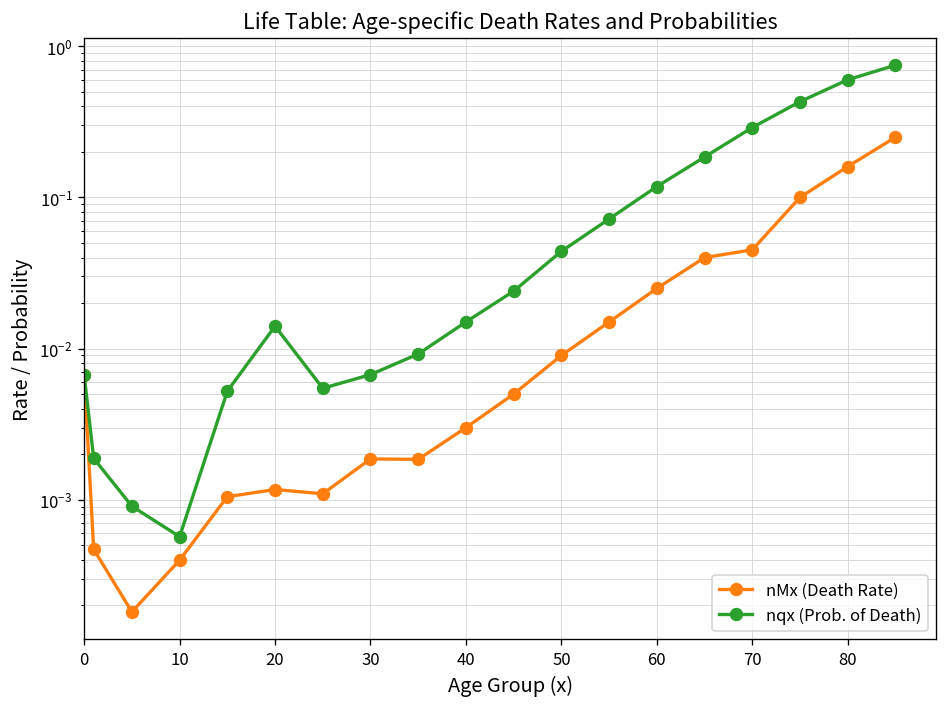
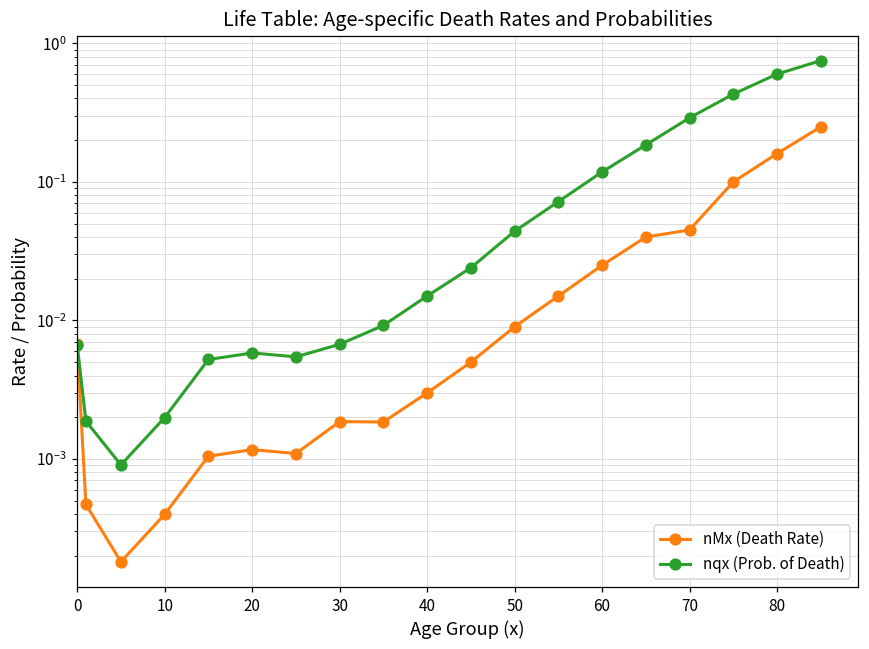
nqx (Prob. of Death), 10: 0.0006 -> 0.0020
nqx (Prob. of Death), 20: 0.014 -> 0.006
